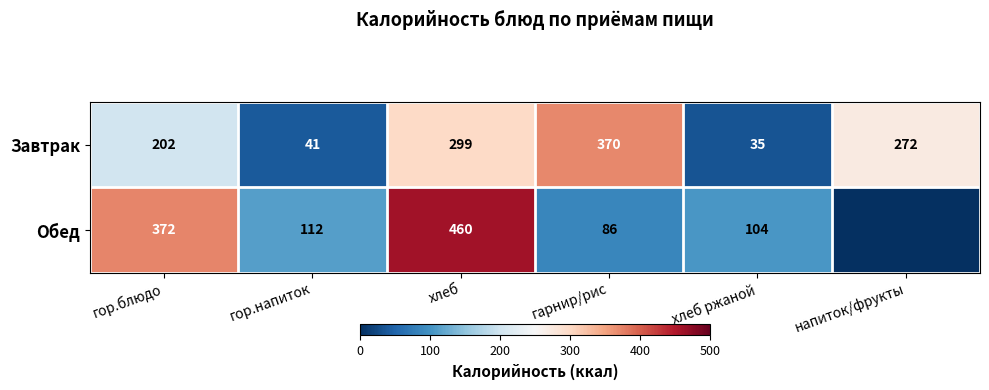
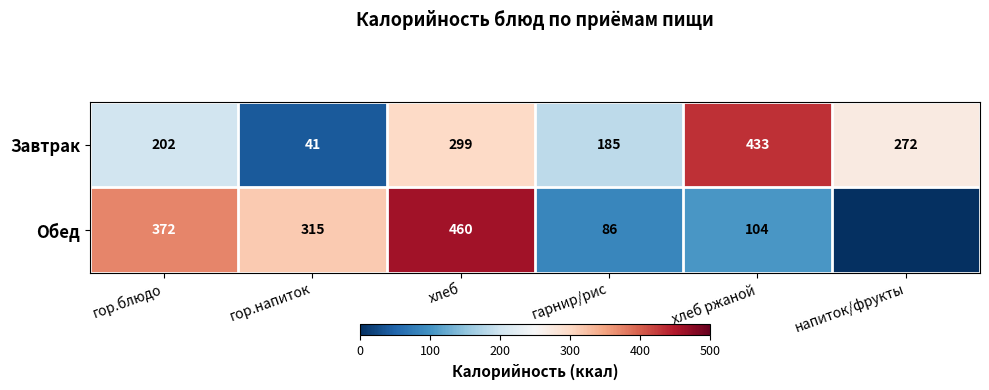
Завтрак, гарнир/рис: 370 -> 185
Завтрак, хлеб ржаной: 35 -> 433
Обед, гор.напиток: 112 -> 315
